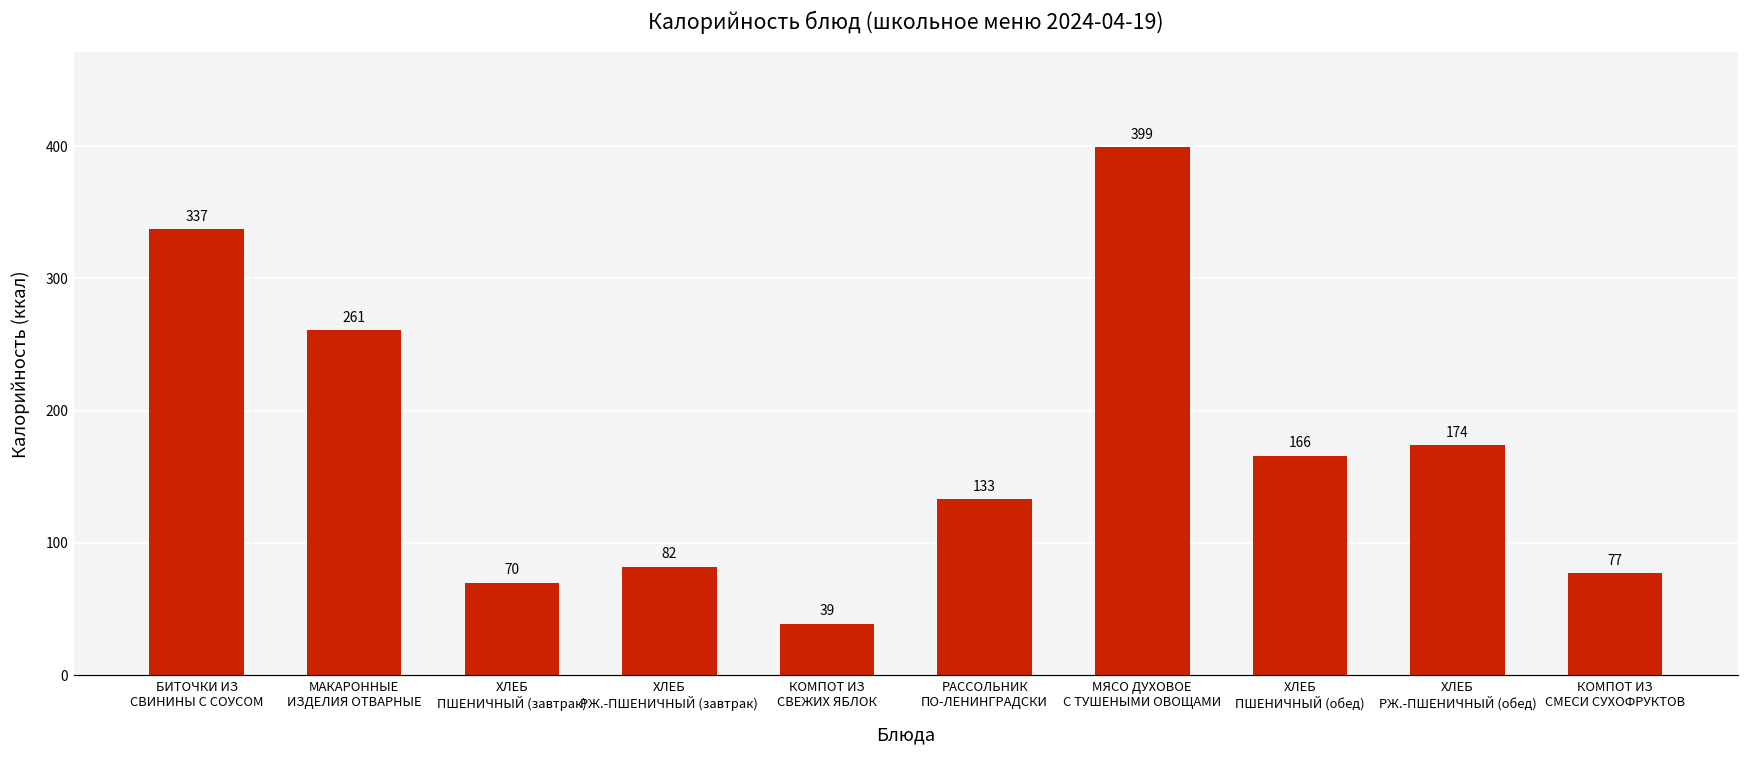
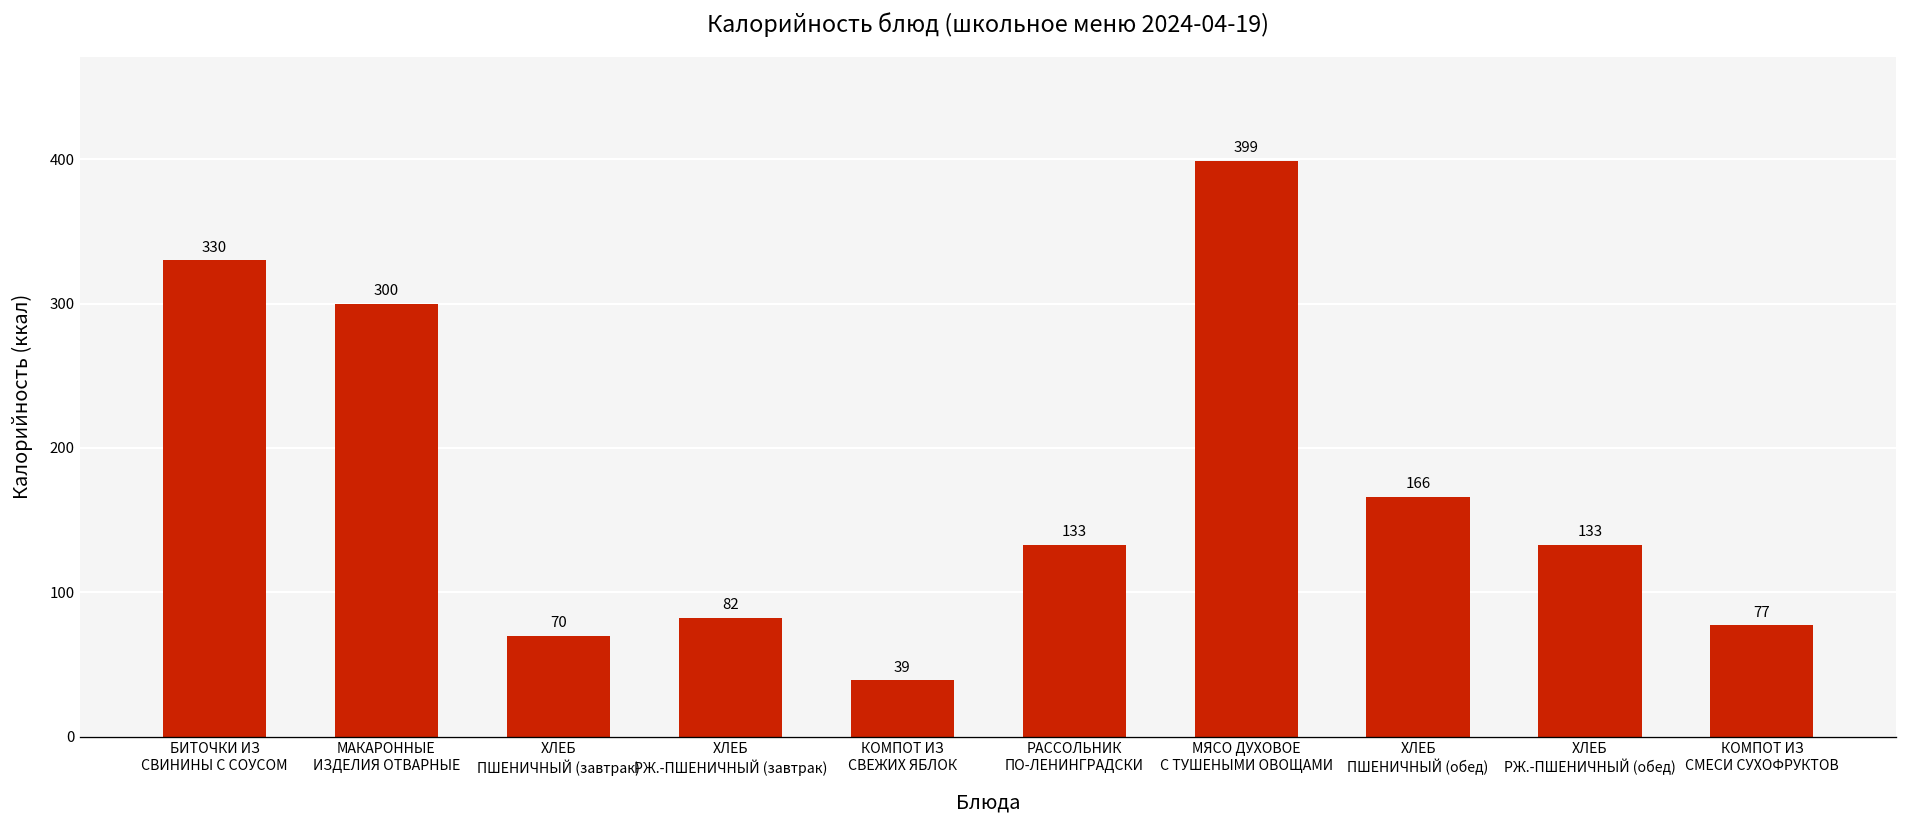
БИТОЧКИ ИЗ СВИНИНЫ С СОУСОМ: 337 -> 330
МАКАРОННЫЕ ИЗДЕЛИЯ ОТВАРНЫЕ: 261 -> 300
ХЛЕБ РЖ.-ПШЕНИЧНЫЙ (обед): 174 -> 133
